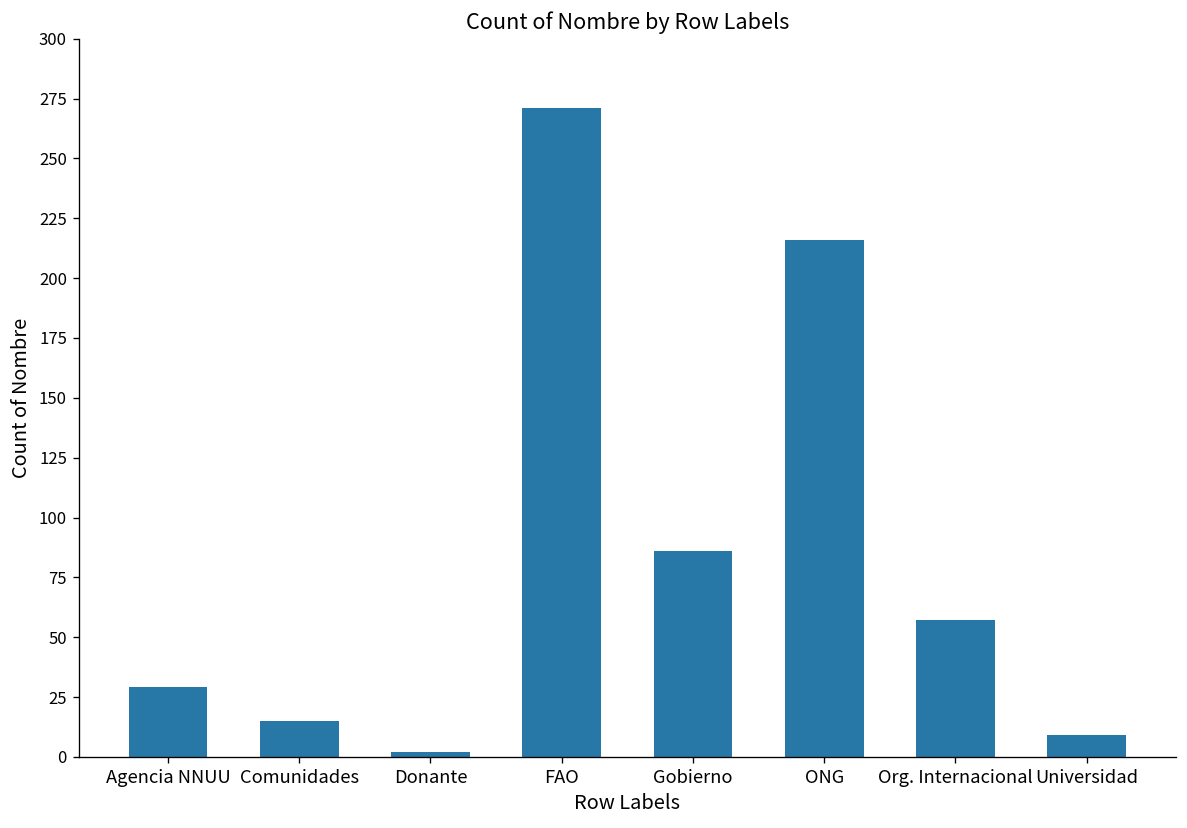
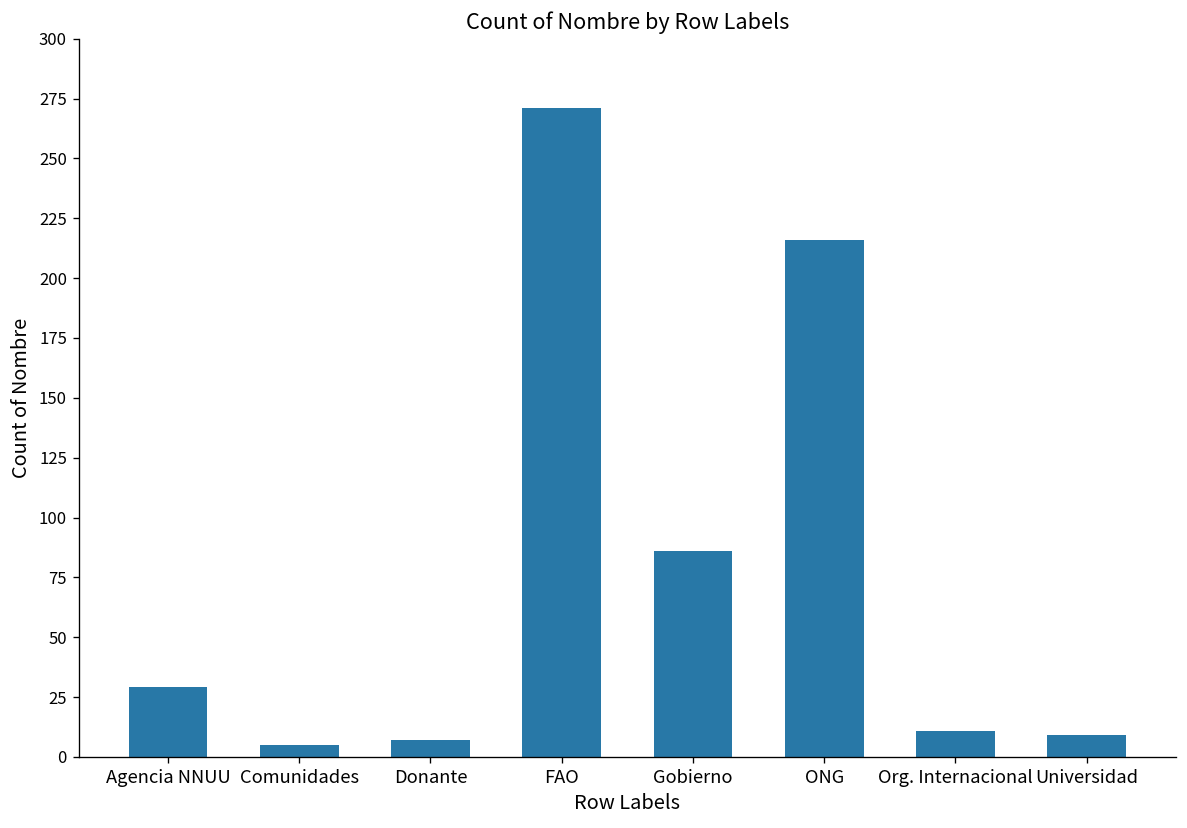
Comunidades: 15 -> 5
Donante: 2 -> 7
Org. Internacional: 57 -> 11
